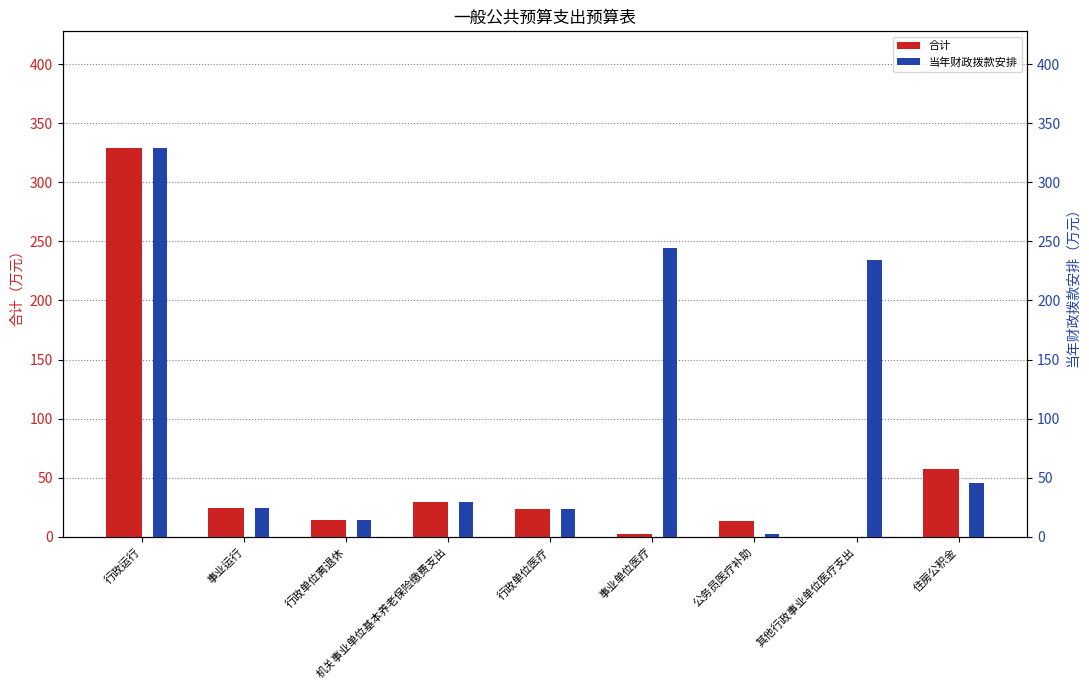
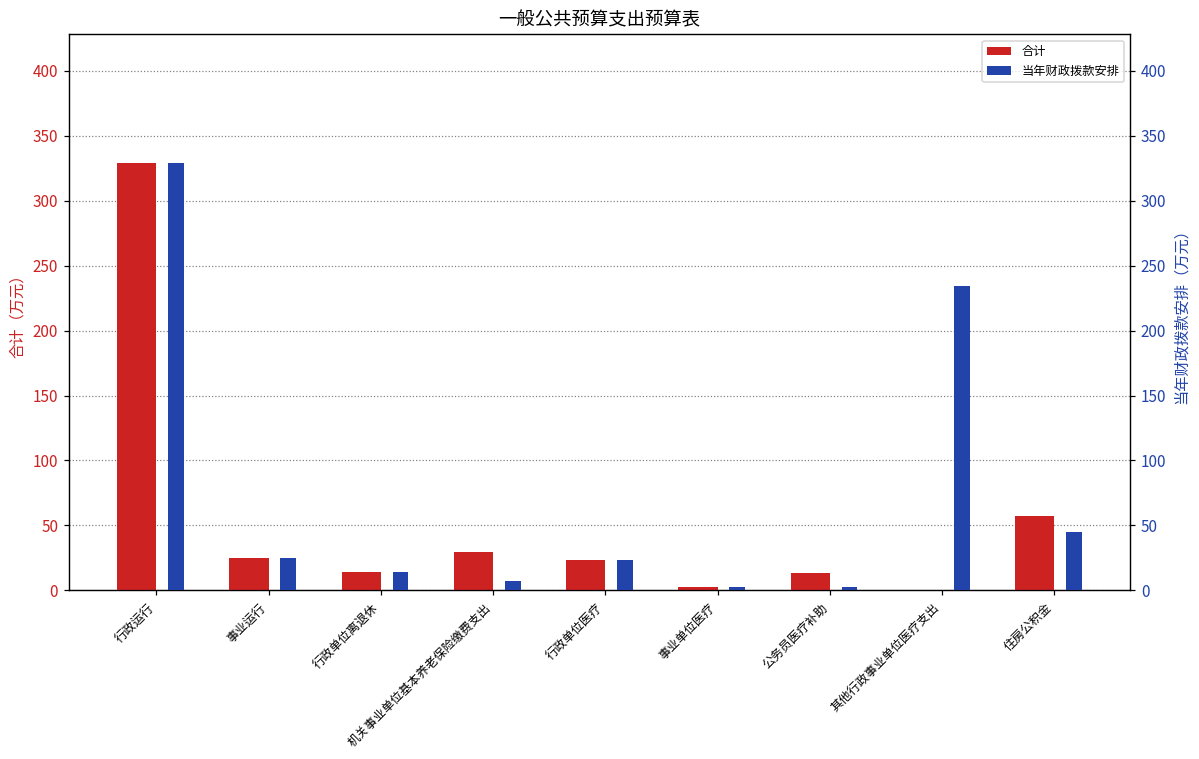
当年财政拨款安排, 机关事业单位基本养老保险缴费支出: 29 -> 7
当年财政拨款安排, 事业单位医疗: 245 -> 2
